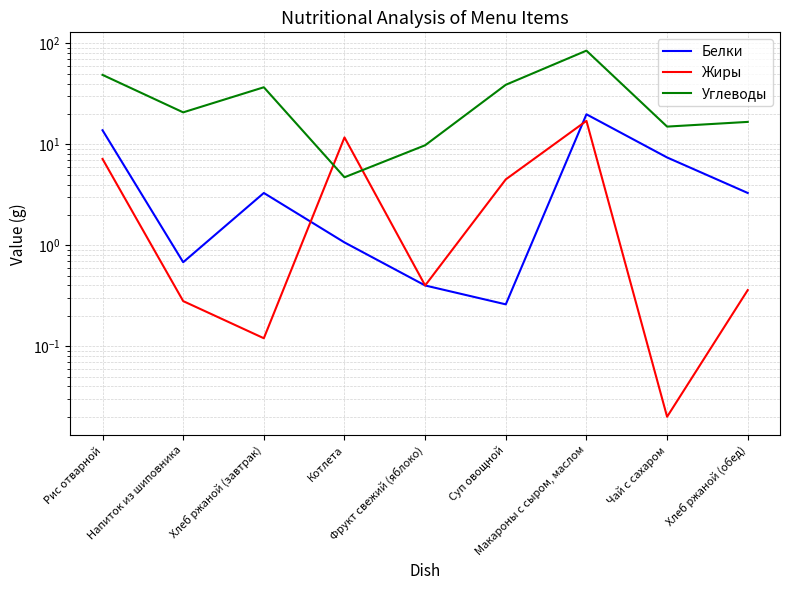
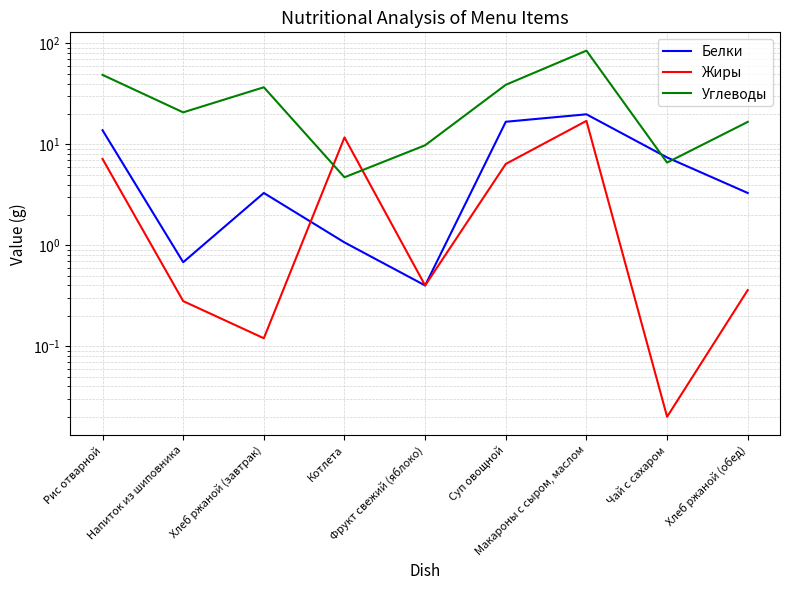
Белки, Суп овощной: 0.26 -> 17
Жиры, Суп овощной: 5 -> 6
Углеводы, Чай с сахаром: 15 -> 7
